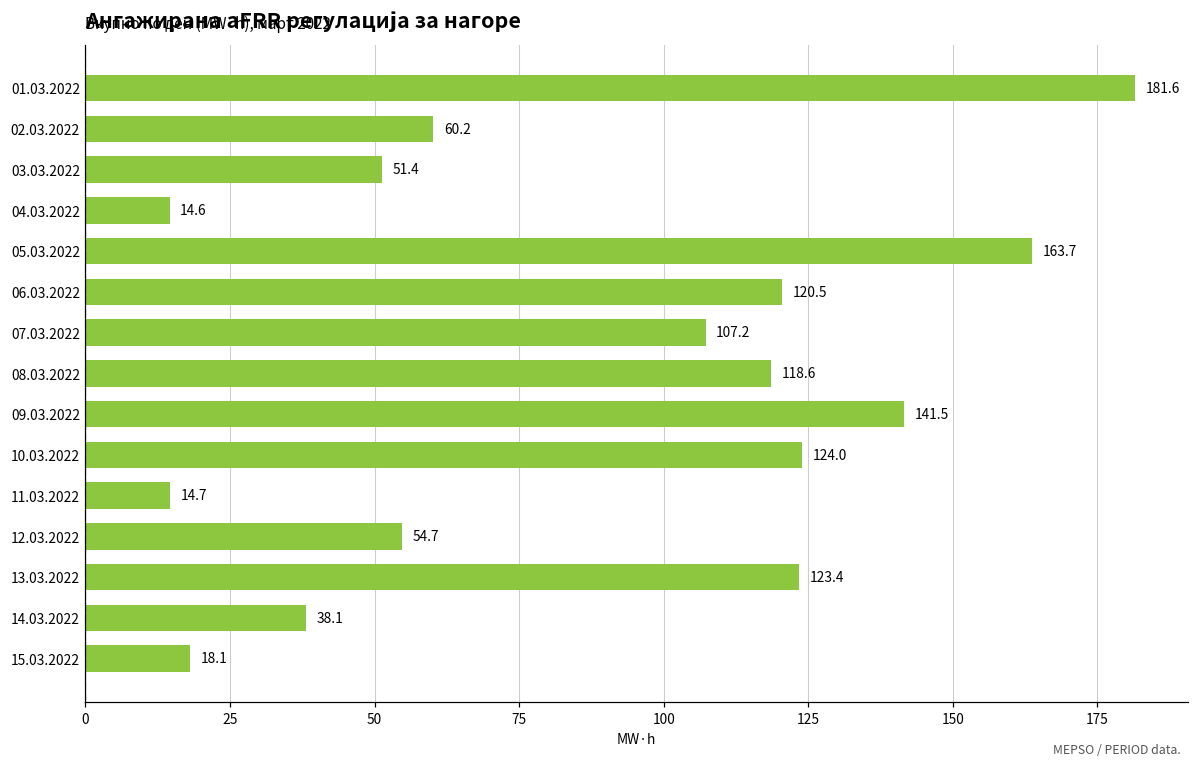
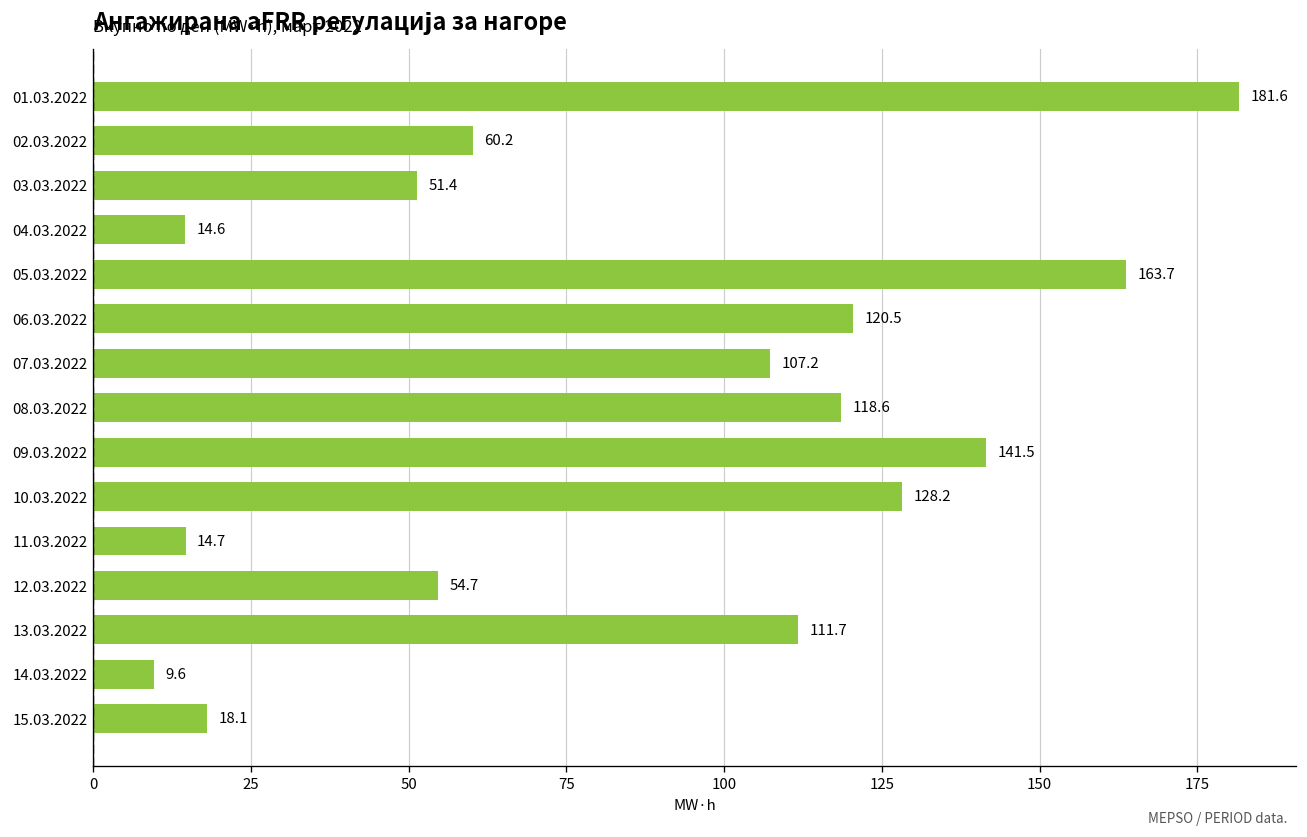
10.03.2022: 124.0 -> 128.2
13.03.2022: 123.4 -> 111.7
14.03.2022: 38.1 -> 9.6
